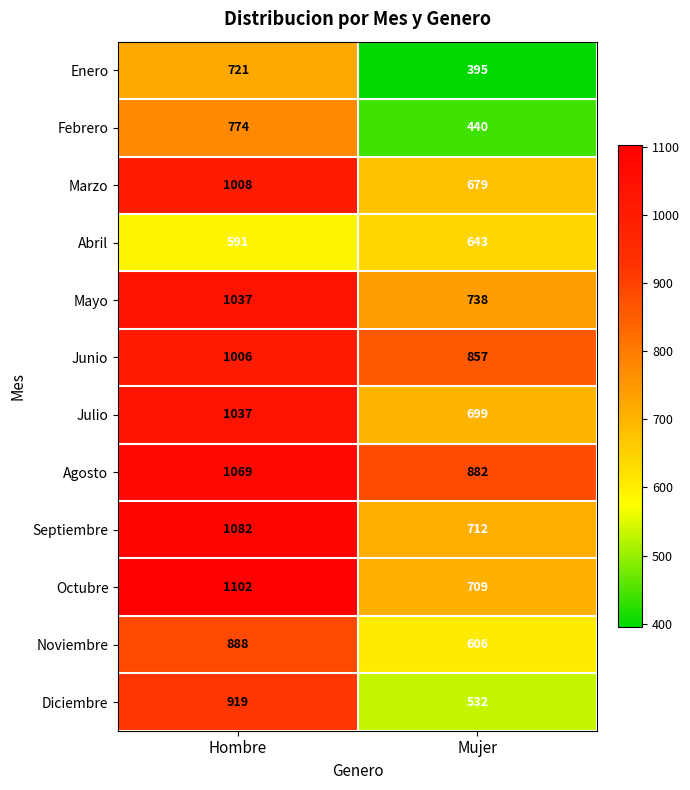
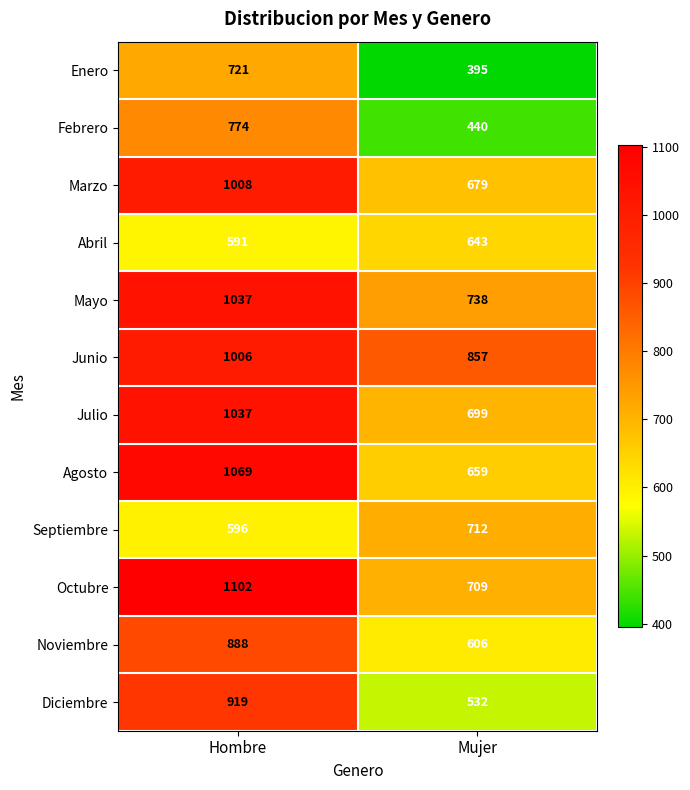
Agosto, Mujer: 882 -> 659
Septiembre, Hombre: 1082 -> 596
